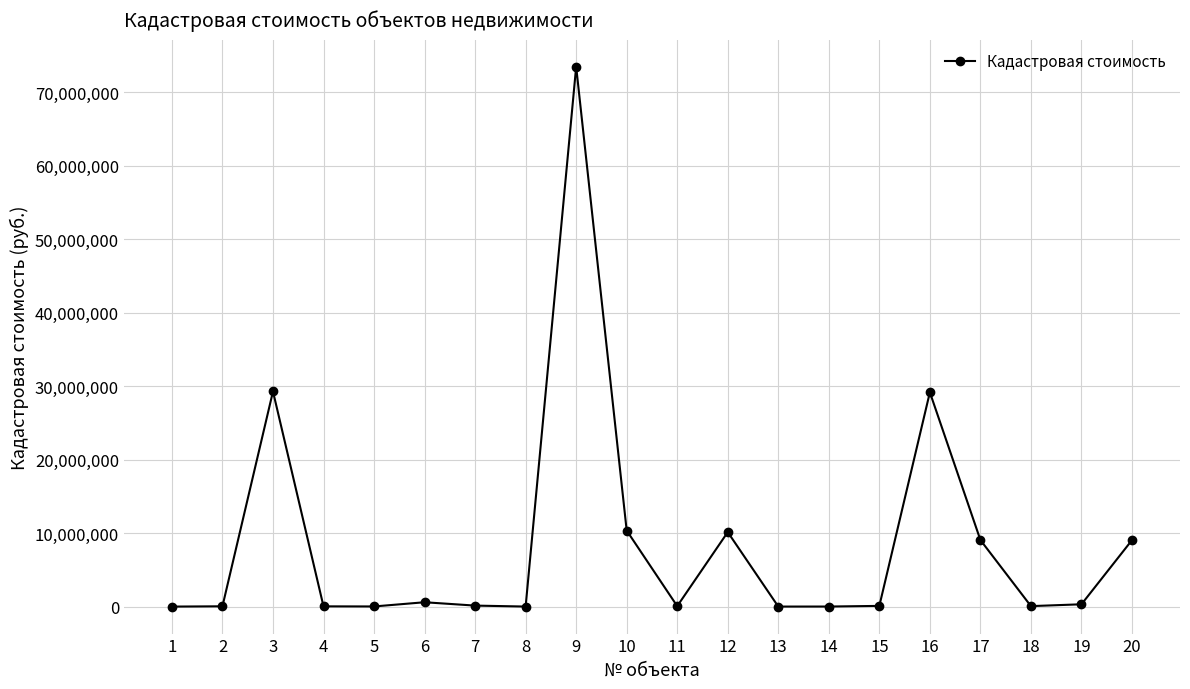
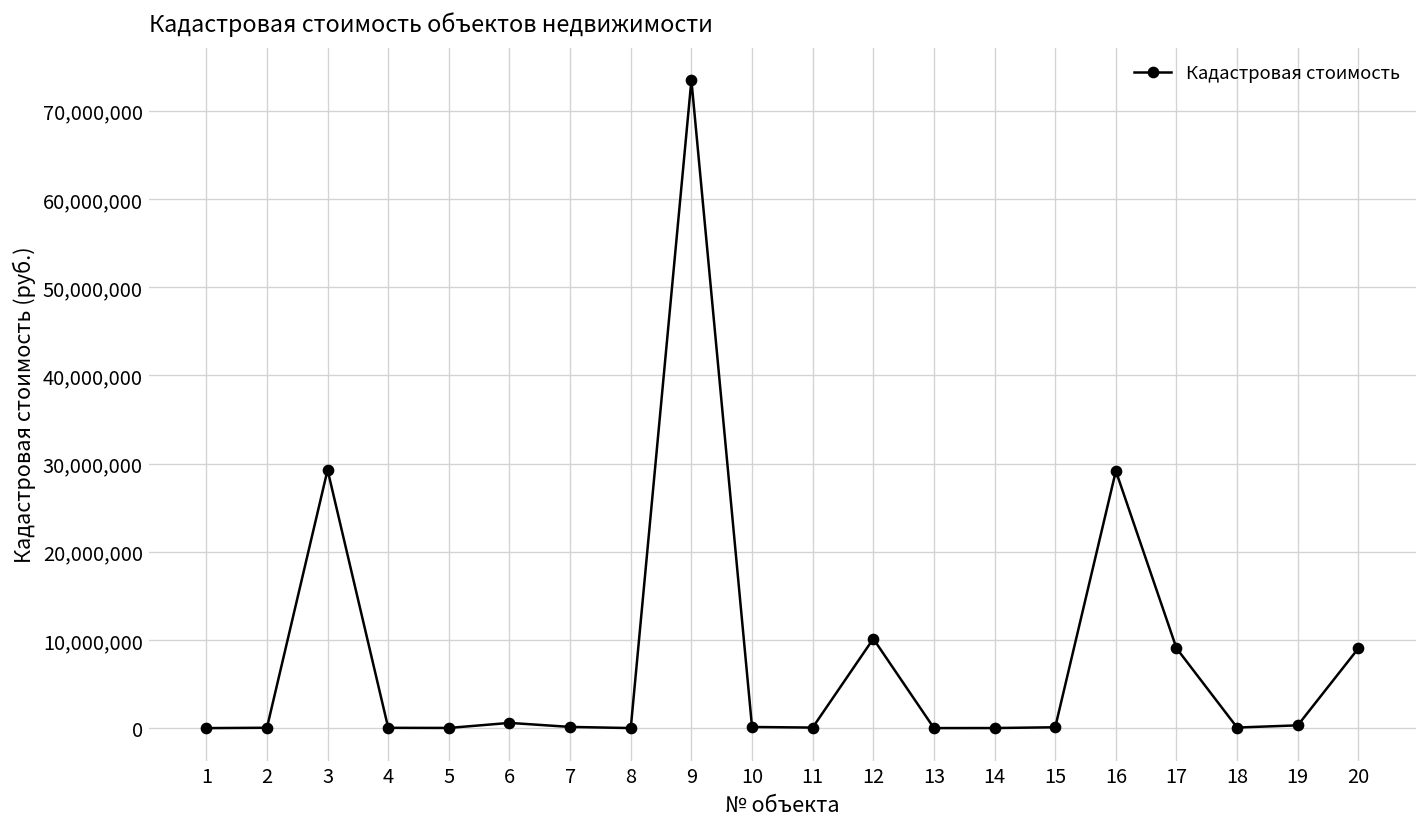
10: 10,000,000 -> 0
